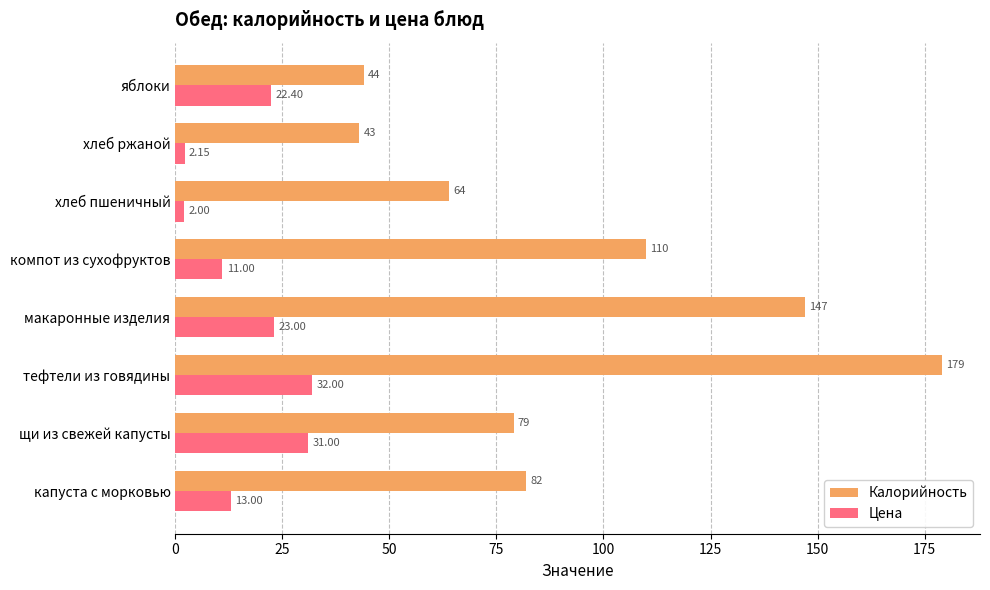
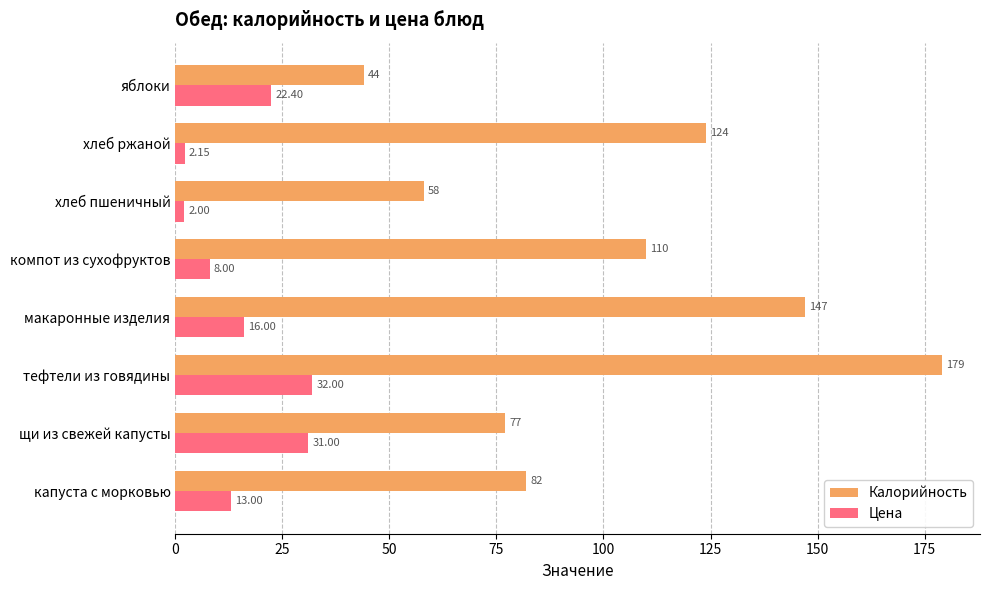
Калорийность, хлеб ржаной: 43 -> 124
Калорийность, хлеб пшеничный: 64 -> 58
Цена, компот из сухофруктов: 11.00 -> 8.00
Цена, макаронные изделия: 23.00 -> 16.00
Калорийность, щи из свежей капусты: 79 -> 77
